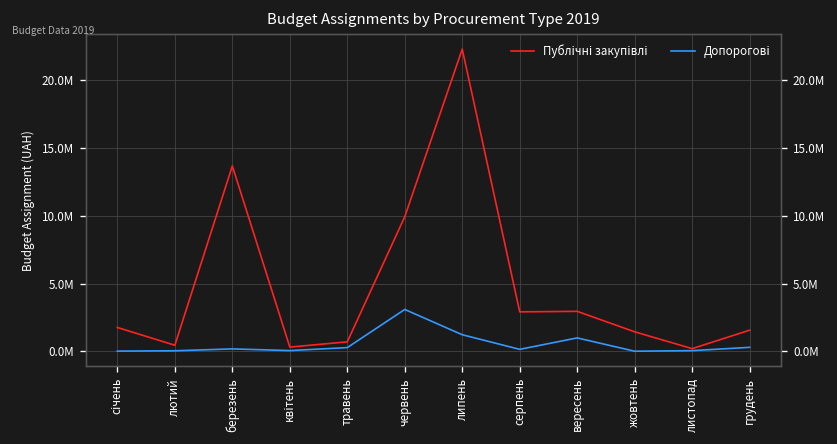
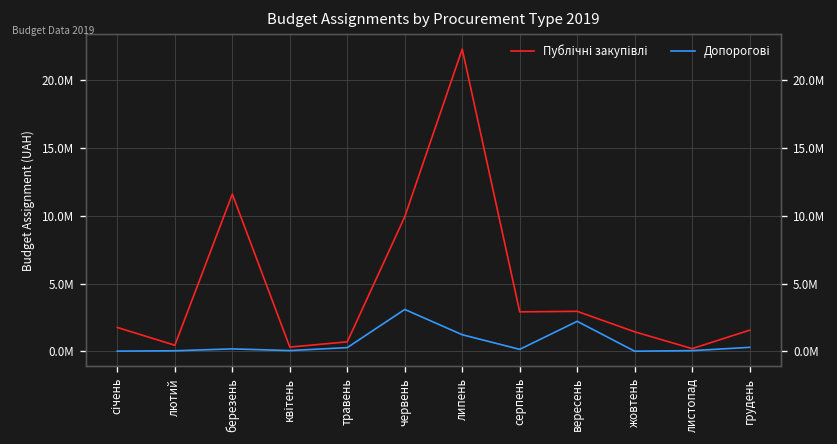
Публічні закупівлі, березень: 13700000 -> 11600000
Допорогові, вересень: 1000000 -> 2200000
